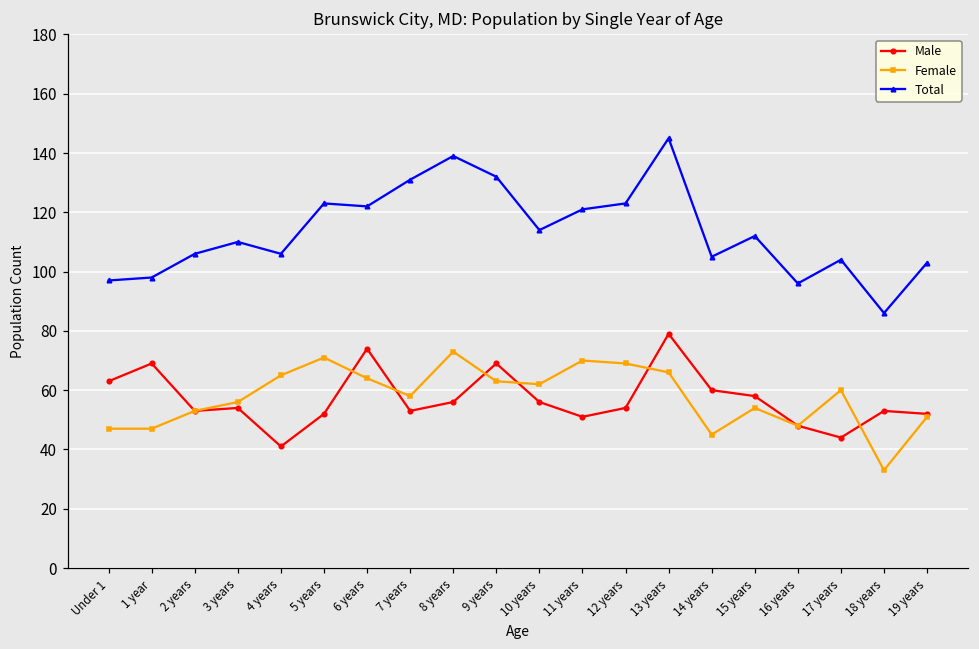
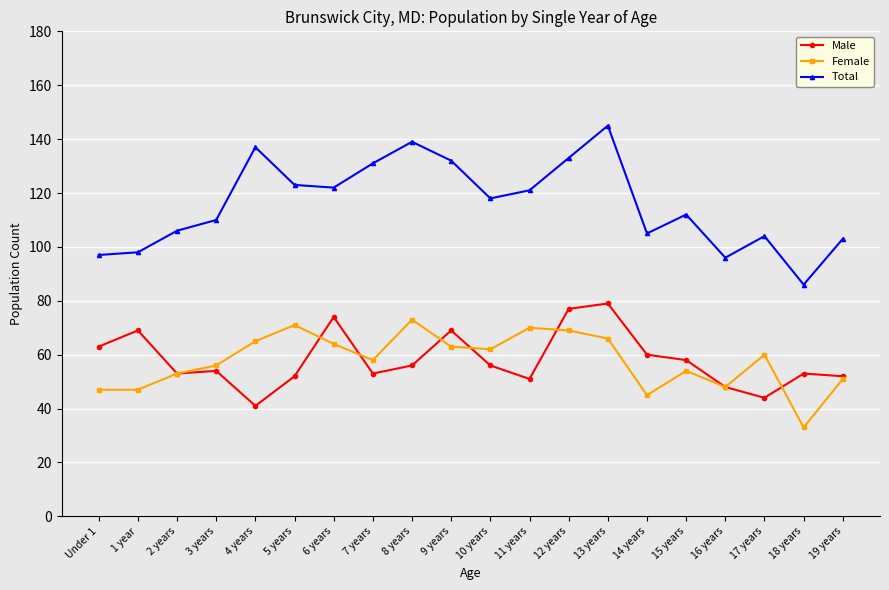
Total, 4 years: 106 -> 137
Total, 10 years: 114 -> 118
Male, 12 years: 54 -> 77
Total, 12 years: 123 -> 133
